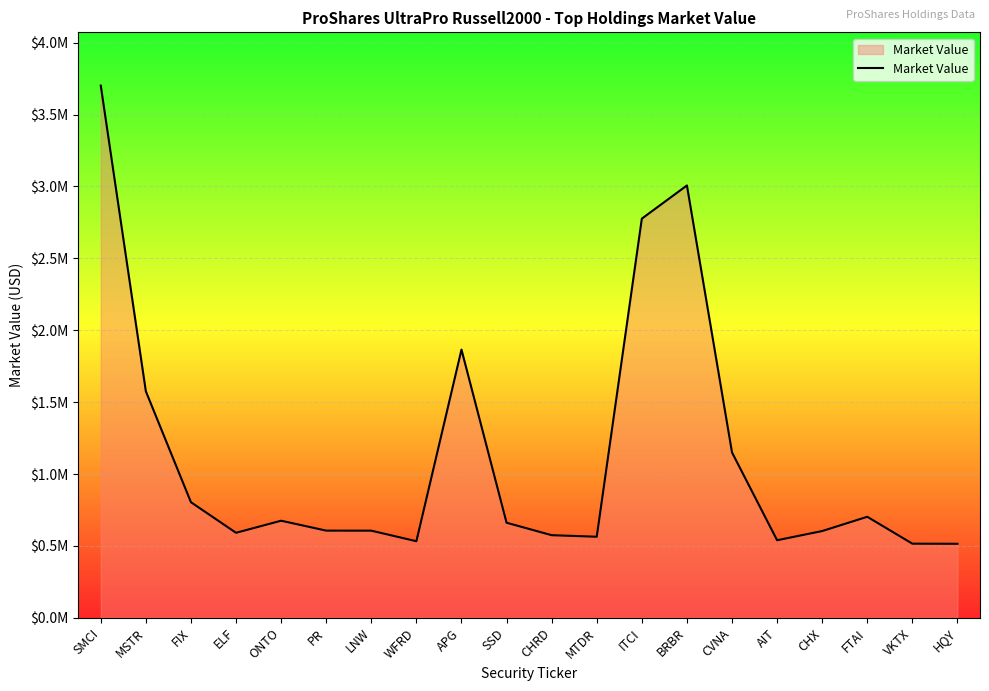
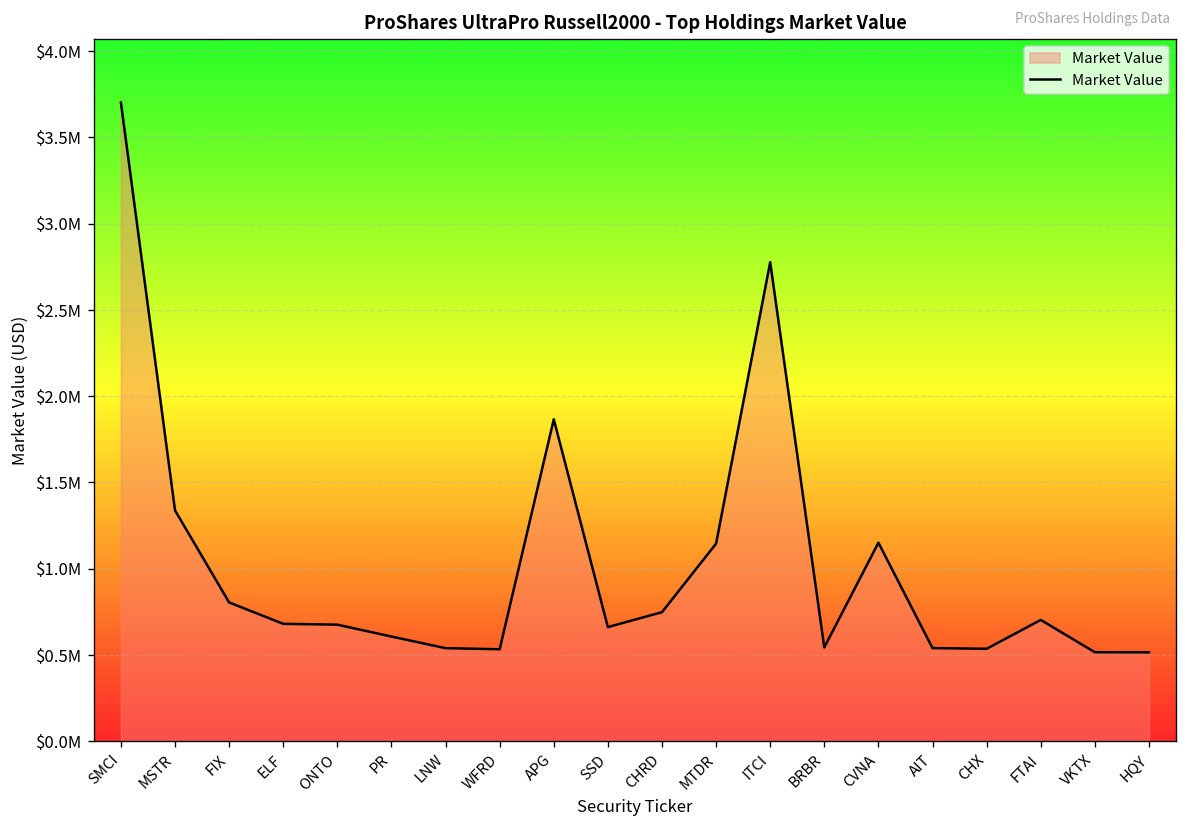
MSTR: $1580000 -> $1340000
ELF: $590000 -> $680000
LNW: $610000 -> $540000
CHRD: $570000 -> $750000
MTDR: $560000 -> $1150000
BRBR: $3010000 -> $540000
CHX: $600000 -> $540000
